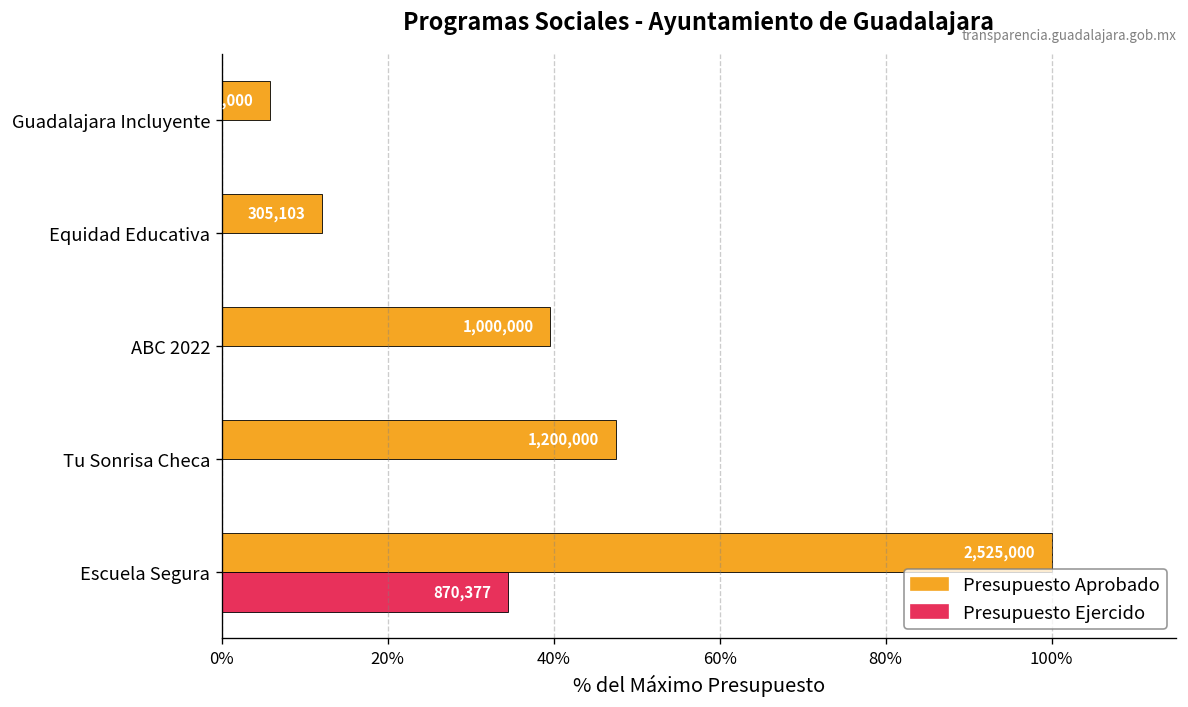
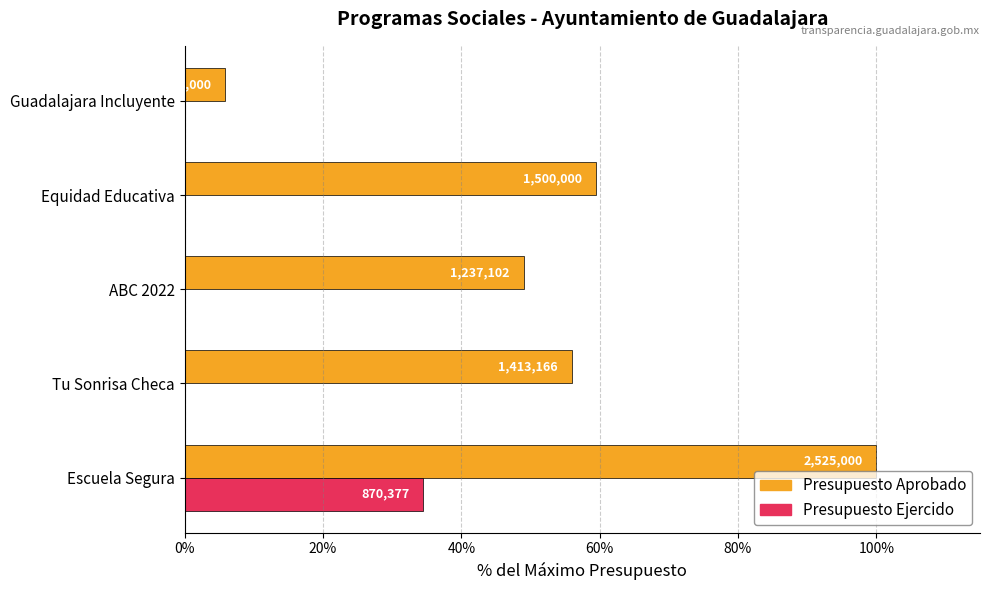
Presupuesto Aprobado, Equidad Educativa: 305,103 -> 1,500,000
Presupuesto Aprobado, ABC 2022: 1,000,000 -> 1,237,102
Presupuesto Aprobado, Tu Sonrisa Checa: 1,200,000 -> 1,413,166
